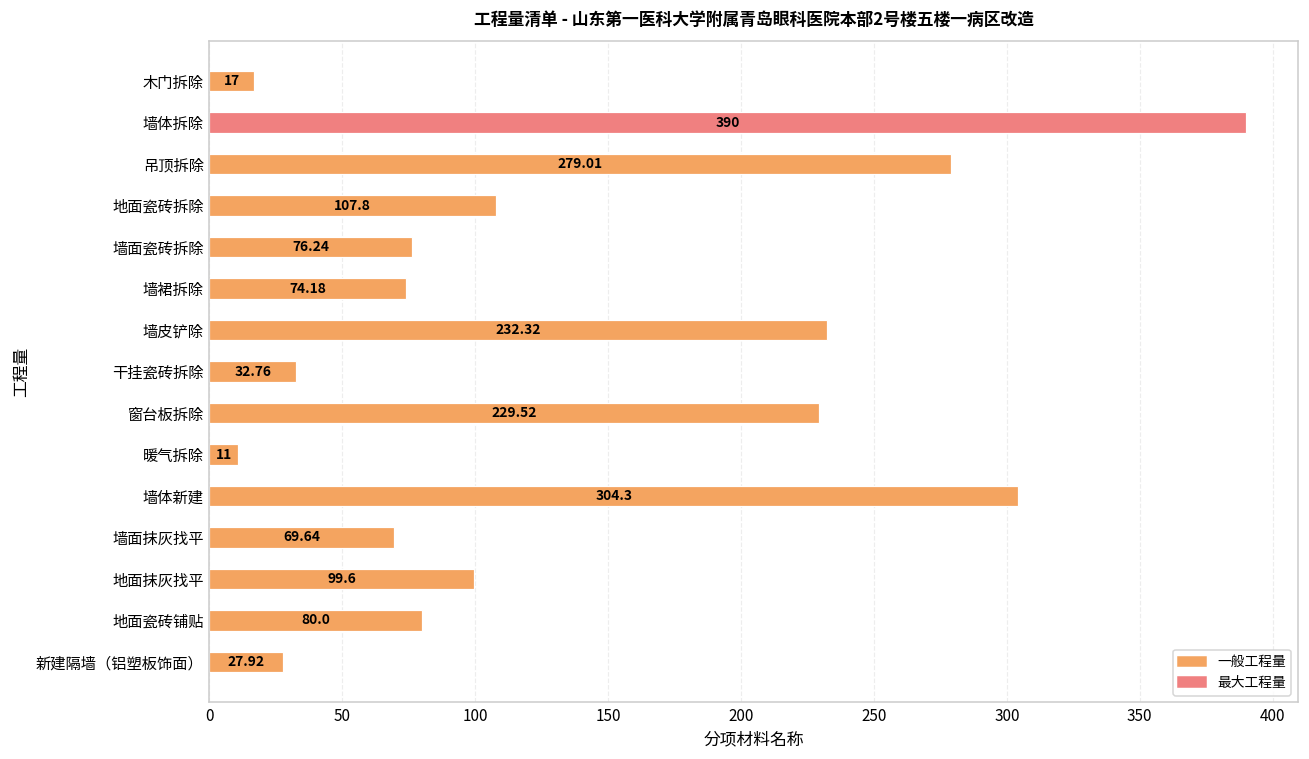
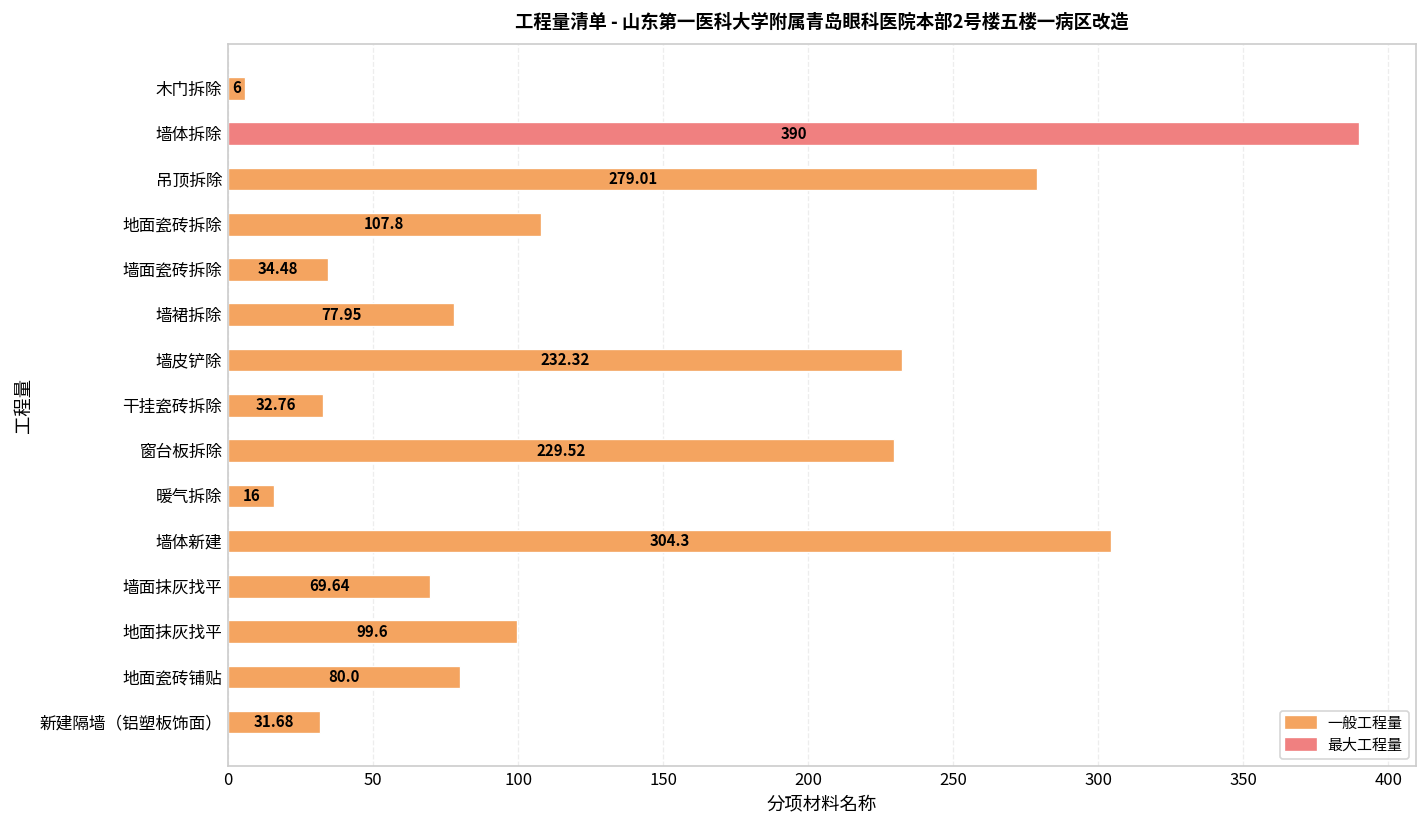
木门拆除: 17 -> 6
墙面瓷砖拆除: 76.24 -> 34.48
墙裙拆除: 74.18 -> 77.95
暖气拆除: 11 -> 16
新建隔墙（铝塑板饰面）: 27.92 -> 31.68
